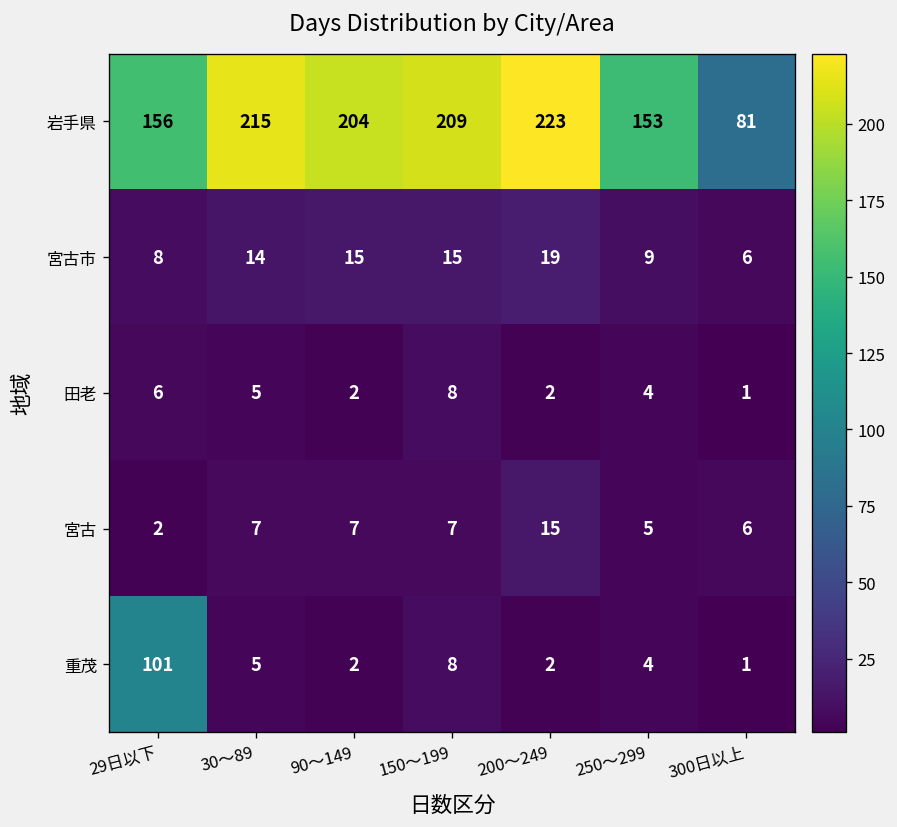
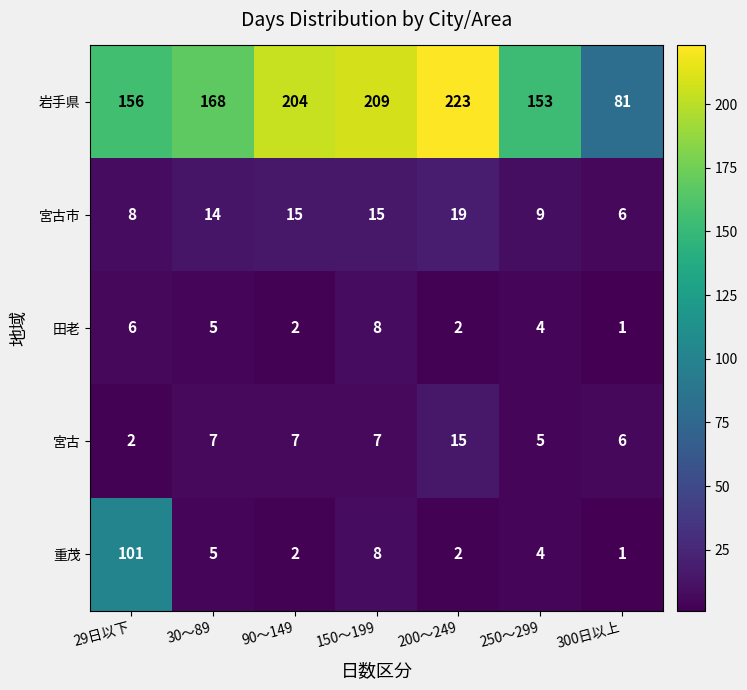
岩手県, 30～89: 215 -> 168
